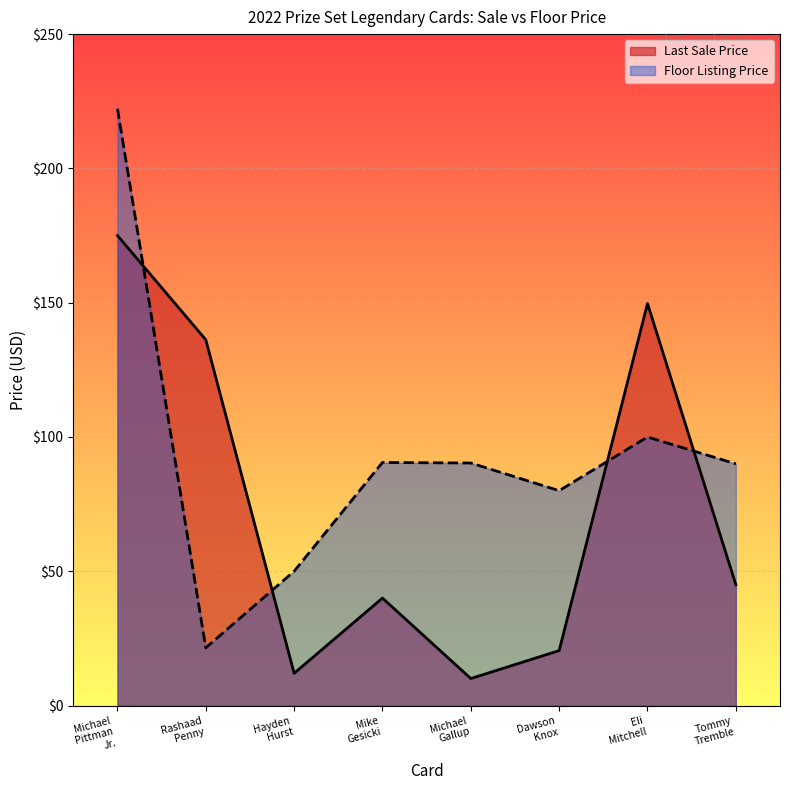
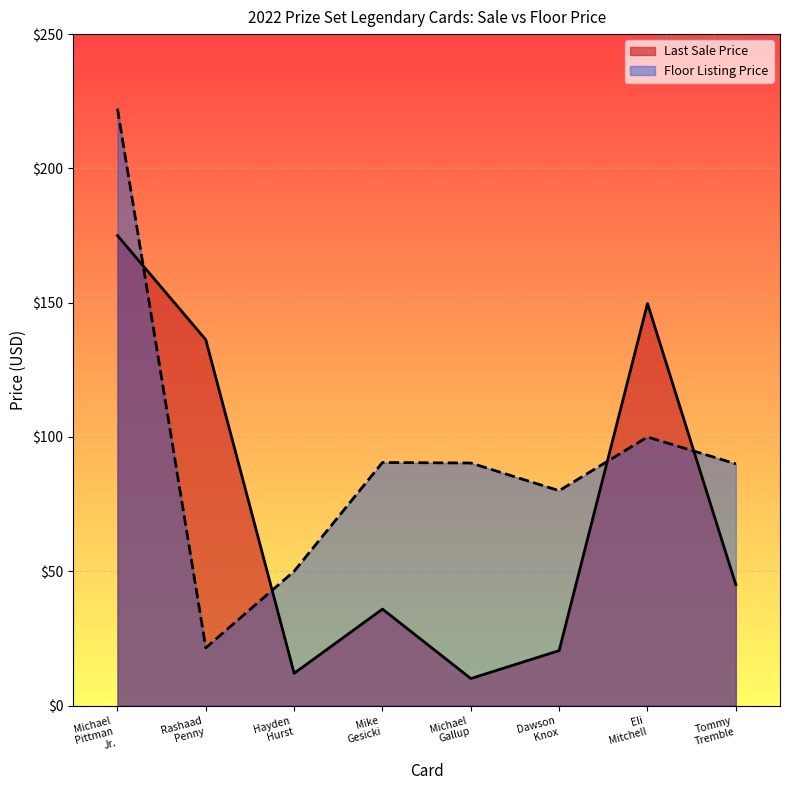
Last Sale Price, Mike Gesicki: $40 -> $36
